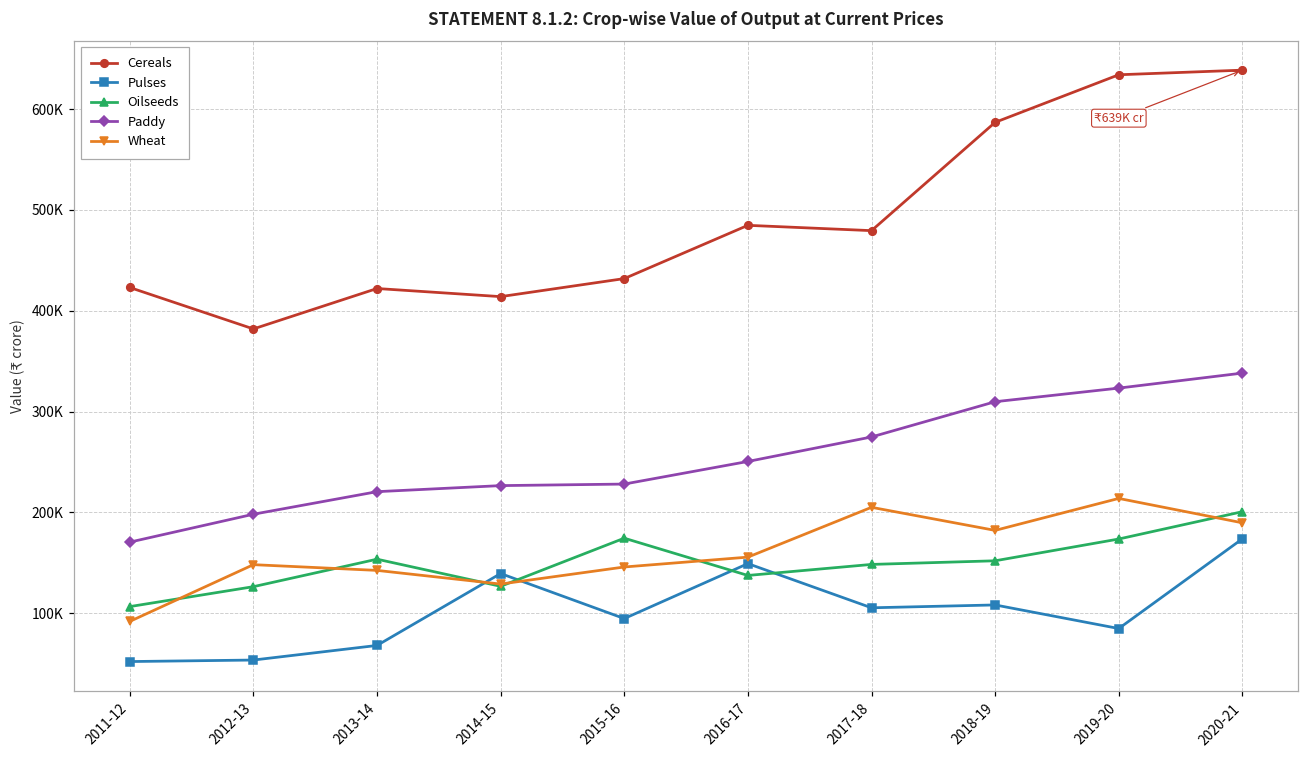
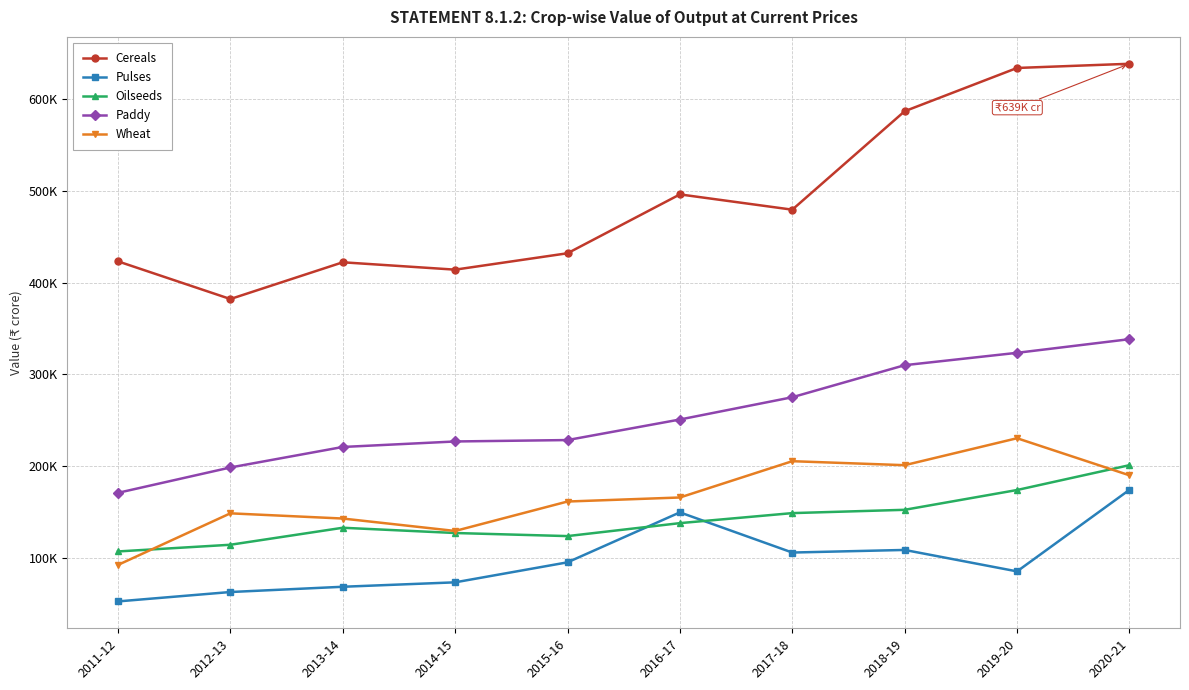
Pulses, 2012-13: 50000 -> 60000
Oilseeds, 2012-13: 130000 -> 110000
Oilseeds, 2013-14: 150000 -> 130000
Pulses, 2014-15: 140000 -> 70000
Oilseeds, 2015-16: 170000 -> 120000
Wheat, 2015-16: 150000 -> 160000
Cereals, 2016-17: 480000 -> 500000
Wheat, 2016-17: 160000 -> 170000
Wheat, 2018-19: 180000 -> 200000
Wheat, 2019-20: 210000 -> 230000
